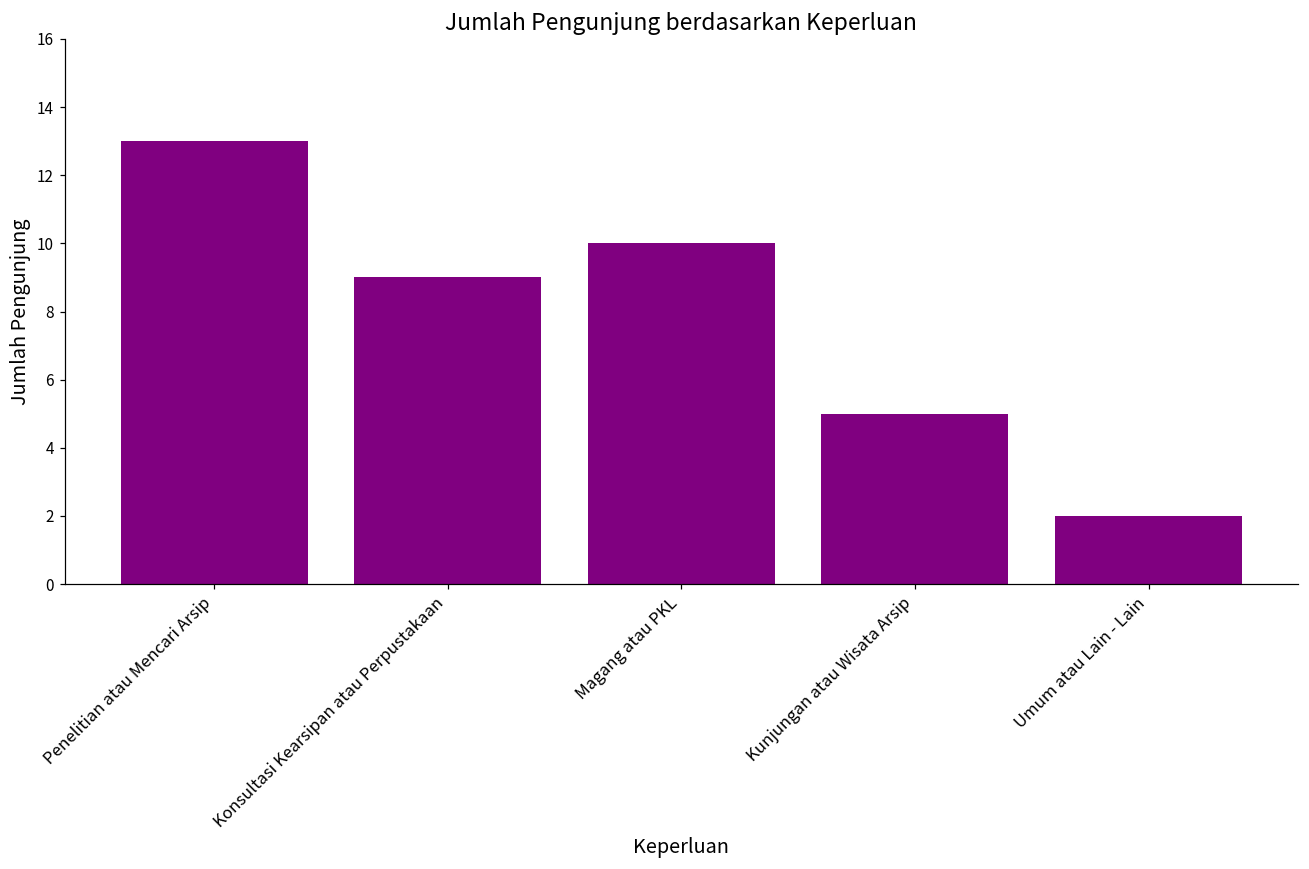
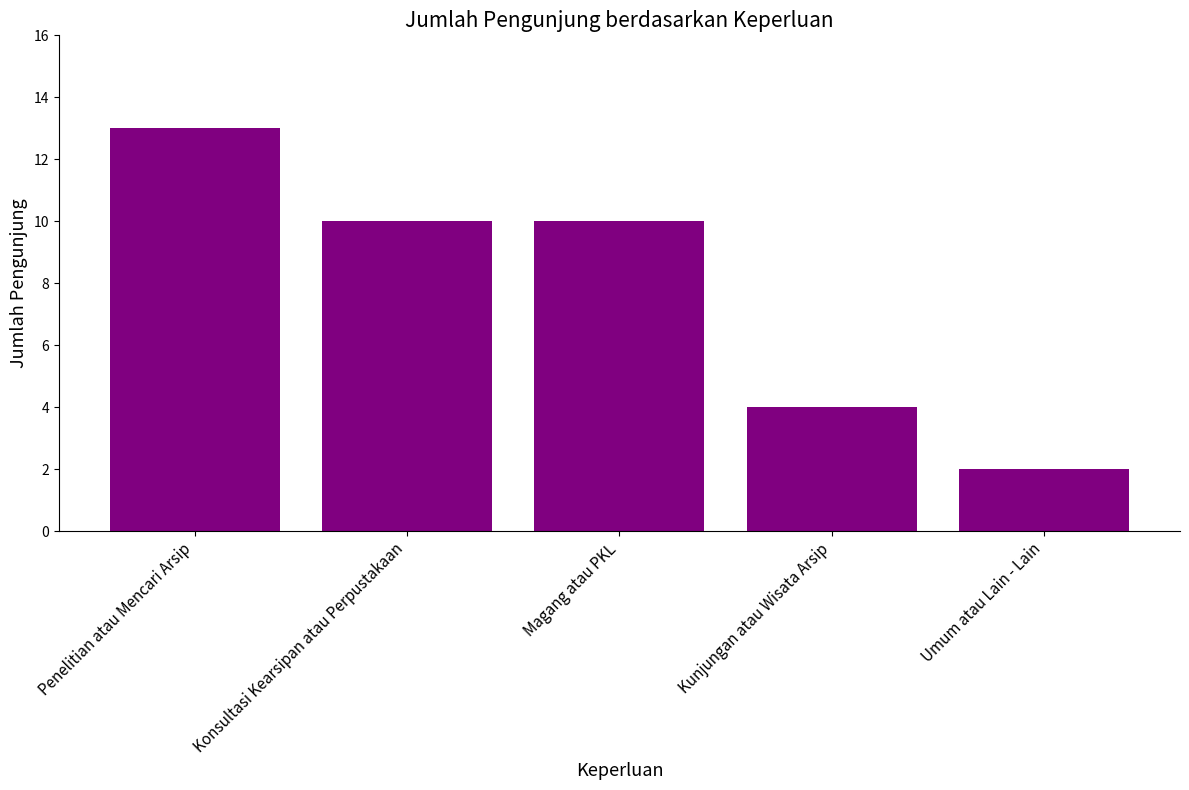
Konsultasi Kearsipan atau Perpustakaan: 9 -> 10
Kunjungan atau Wisata Arsip: 5 -> 4
